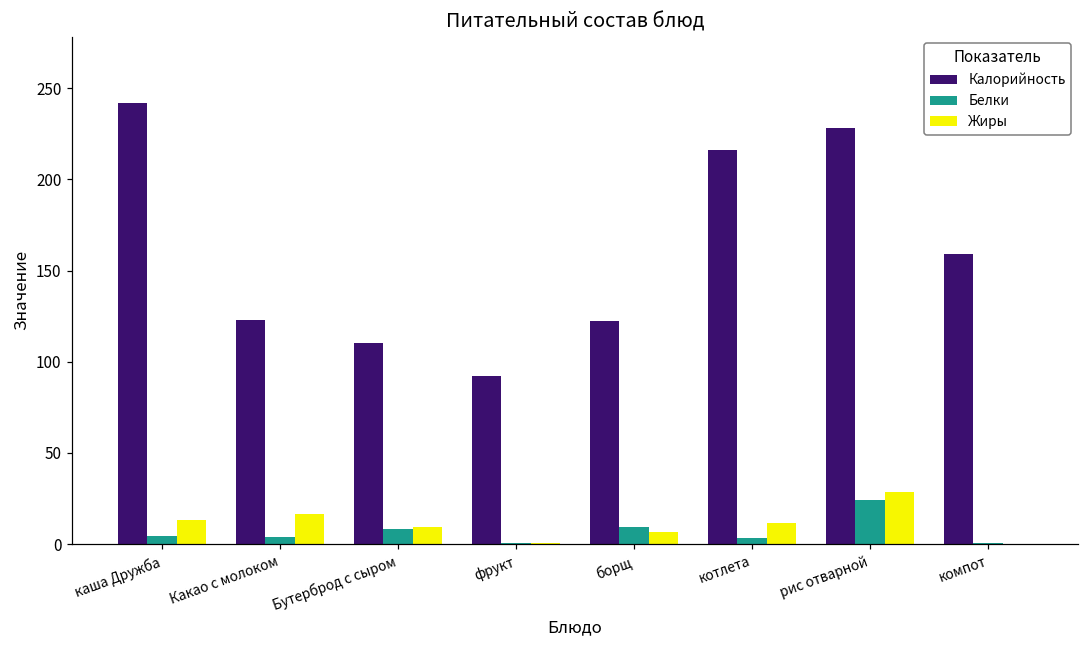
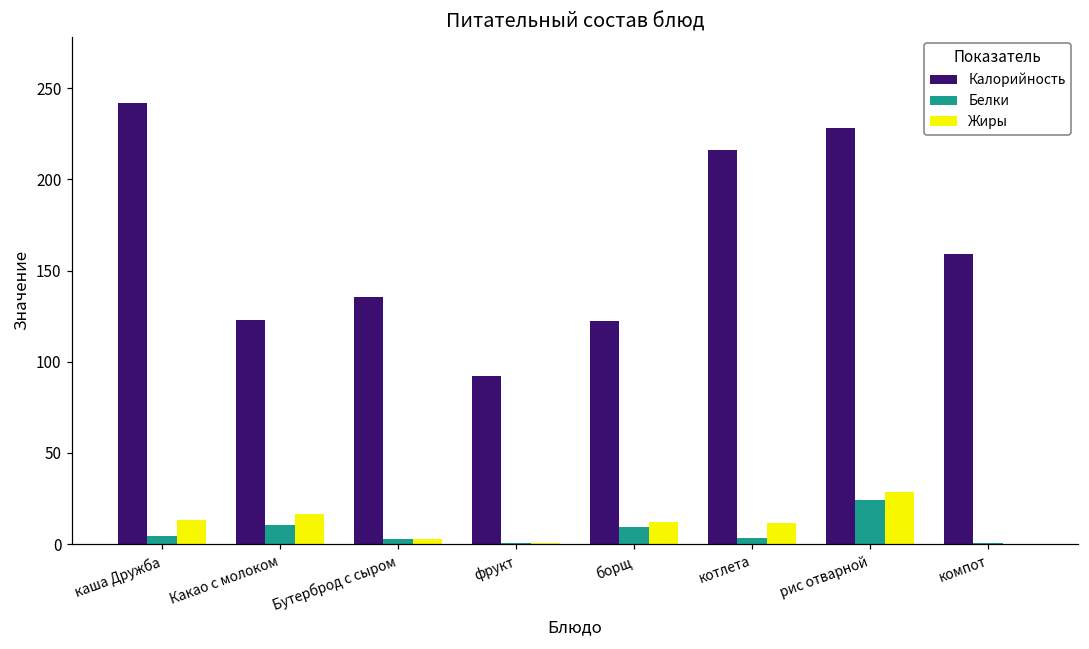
Белки, Какао с молоком: 4 -> 10
Калорийность, Бутерброд с сыром: 110 -> 136
Белки, Бутерброд с сыром: 9 -> 3
Жиры, Бутерброд с сыром: 9 -> 3
Жиры, борщ: 7 -> 12
